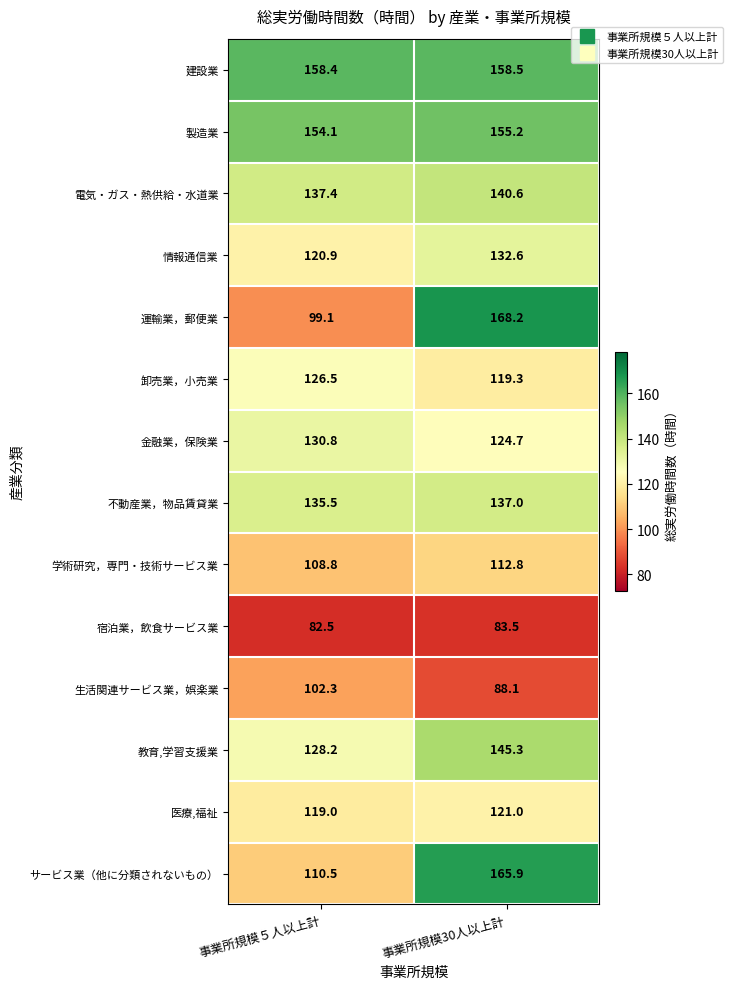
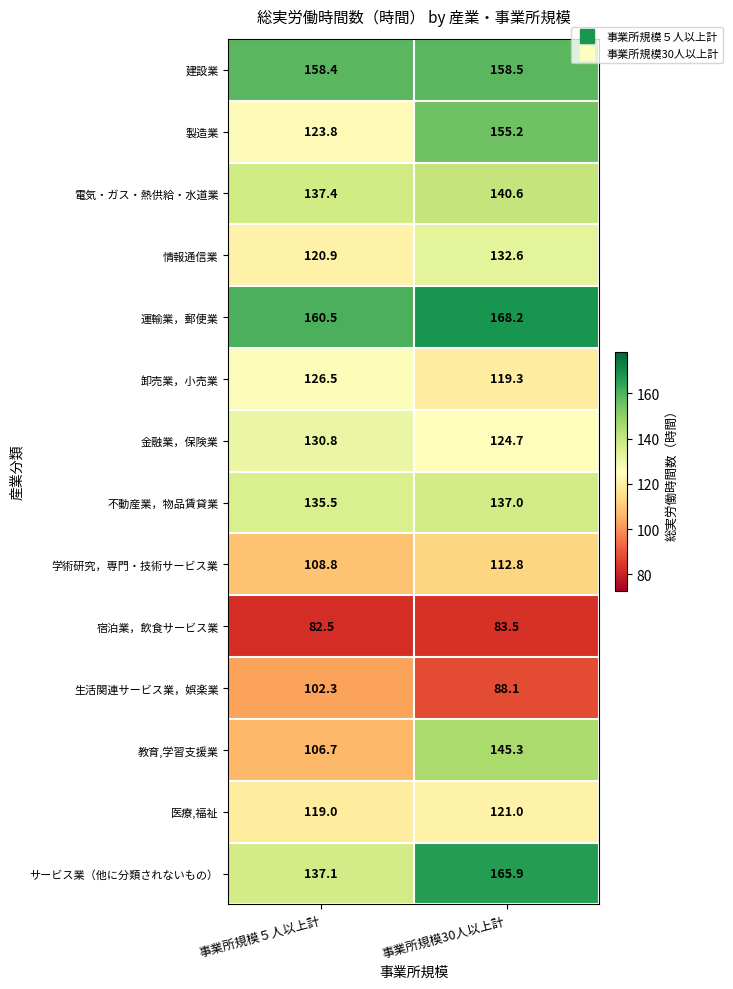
製造業, 事業所規模５人以上計: 154.1 -> 123.8
運輸業，郵便業, 事業所規模５人以上計: 99.1 -> 160.5
教育,学習支援業, 事業所規模５人以上計: 128.2 -> 106.7
サービス業（他に分類されないもの）, 事業所規模５人以上計: 110.5 -> 137.1
